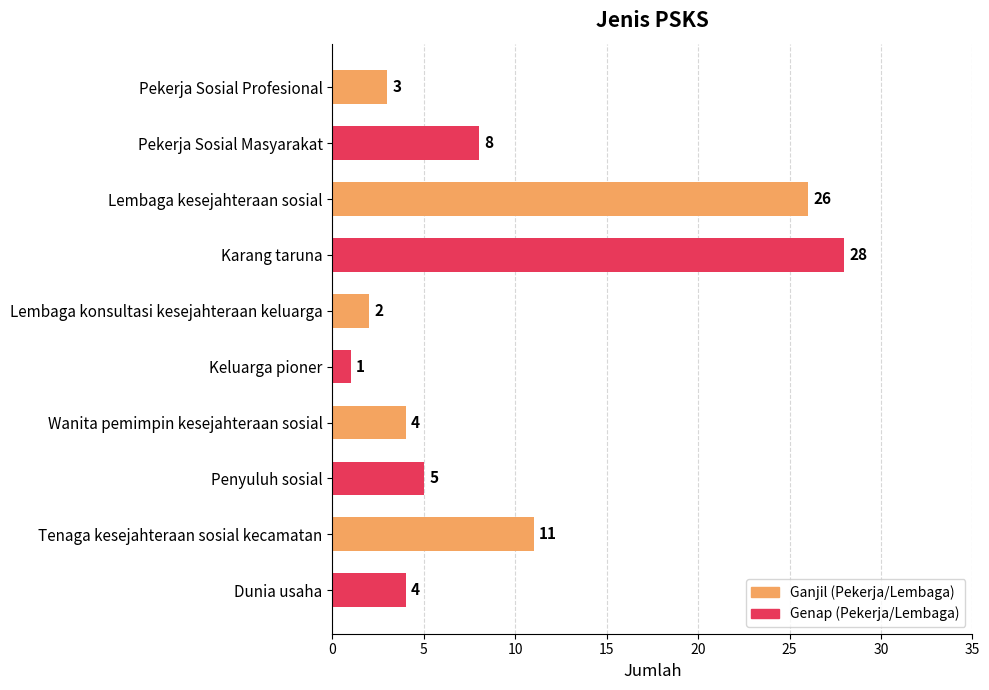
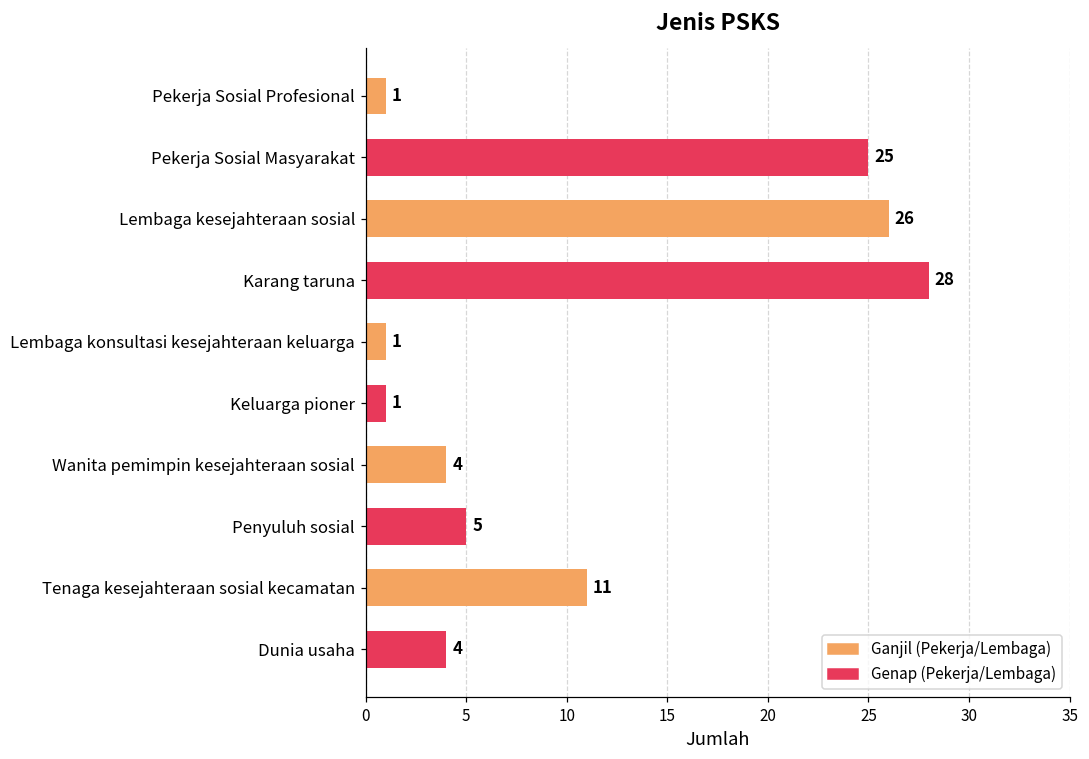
Pekerja Sosial Profesional: 3 -> 1
Pekerja Sosial Masyarakat: 8 -> 25
Lembaga konsultasi kesejahteraan keluarga: 2 -> 1
